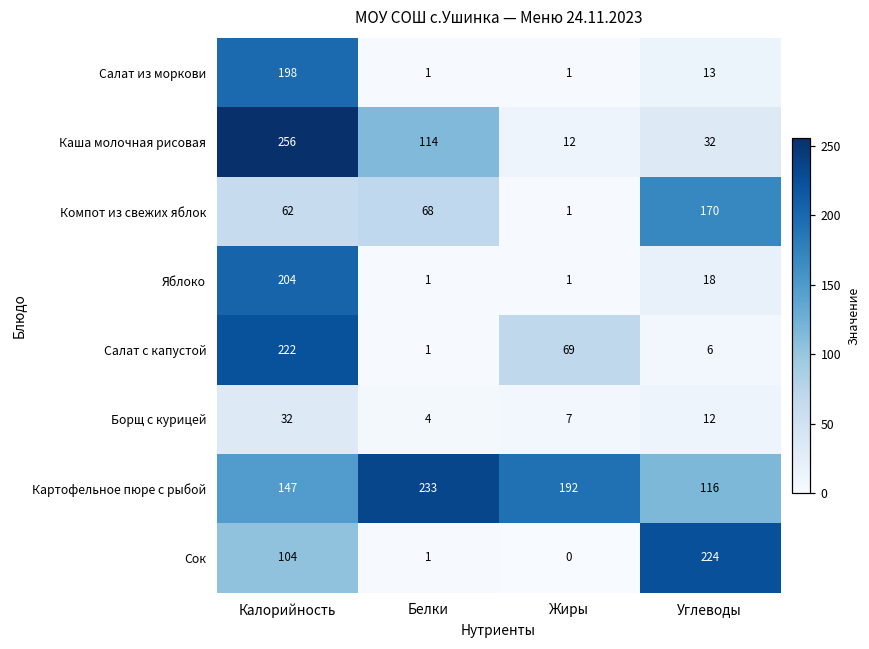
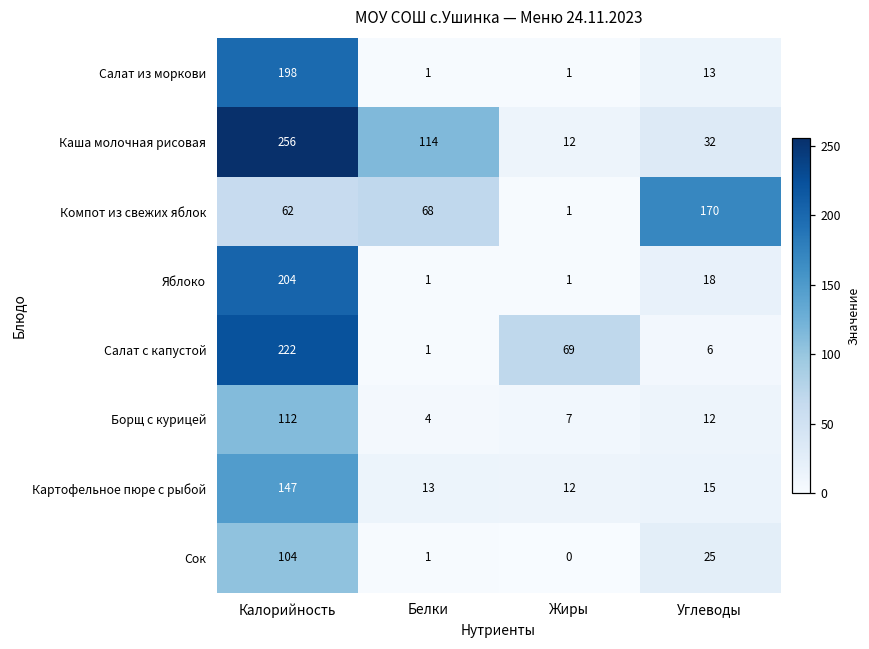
Борщ с курицей, Калорийность: 32 -> 112
Картофельное пюре с рыбой, Белки: 233 -> 13
Картофельное пюре с рыбой, Жиры: 192 -> 12
Картофельное пюре с рыбой, Углеводы: 116 -> 15
Сок, Углеводы: 224 -> 25
